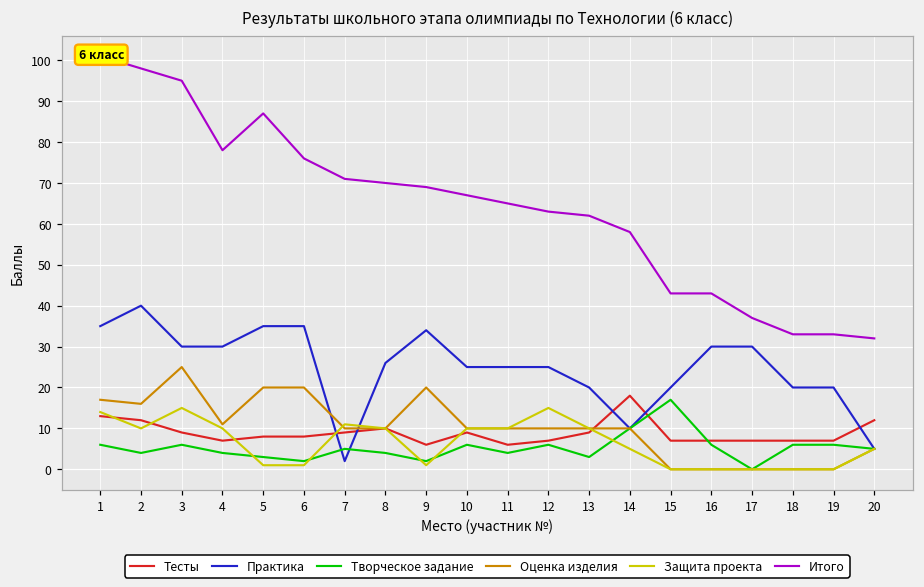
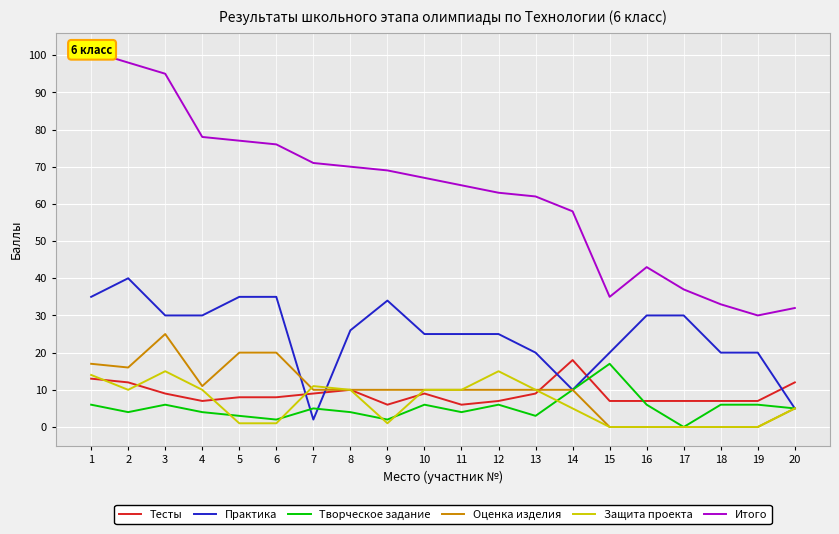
Итого, 5: 87 -> 77
Оценка изделия, 9: 20 -> 10
Итого, 15: 43 -> 35
Итого, 19: 33 -> 30
